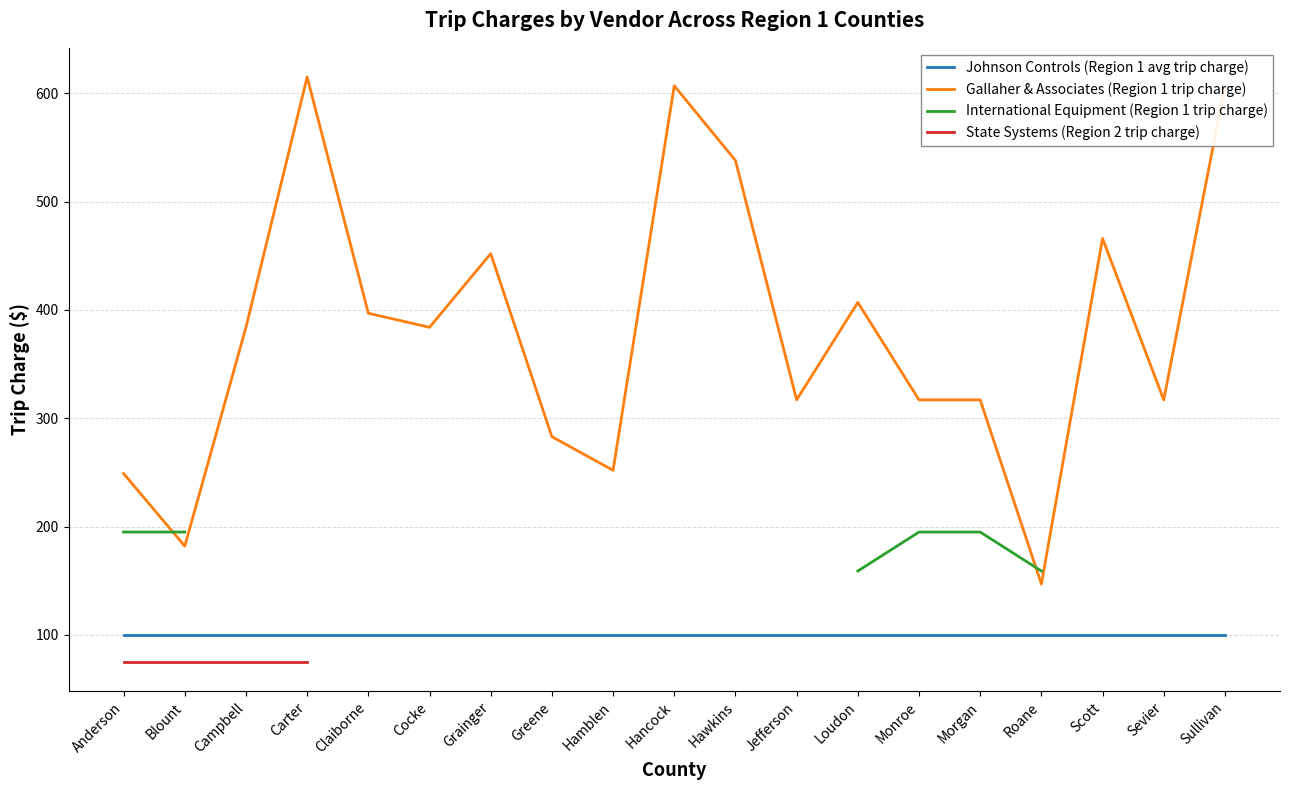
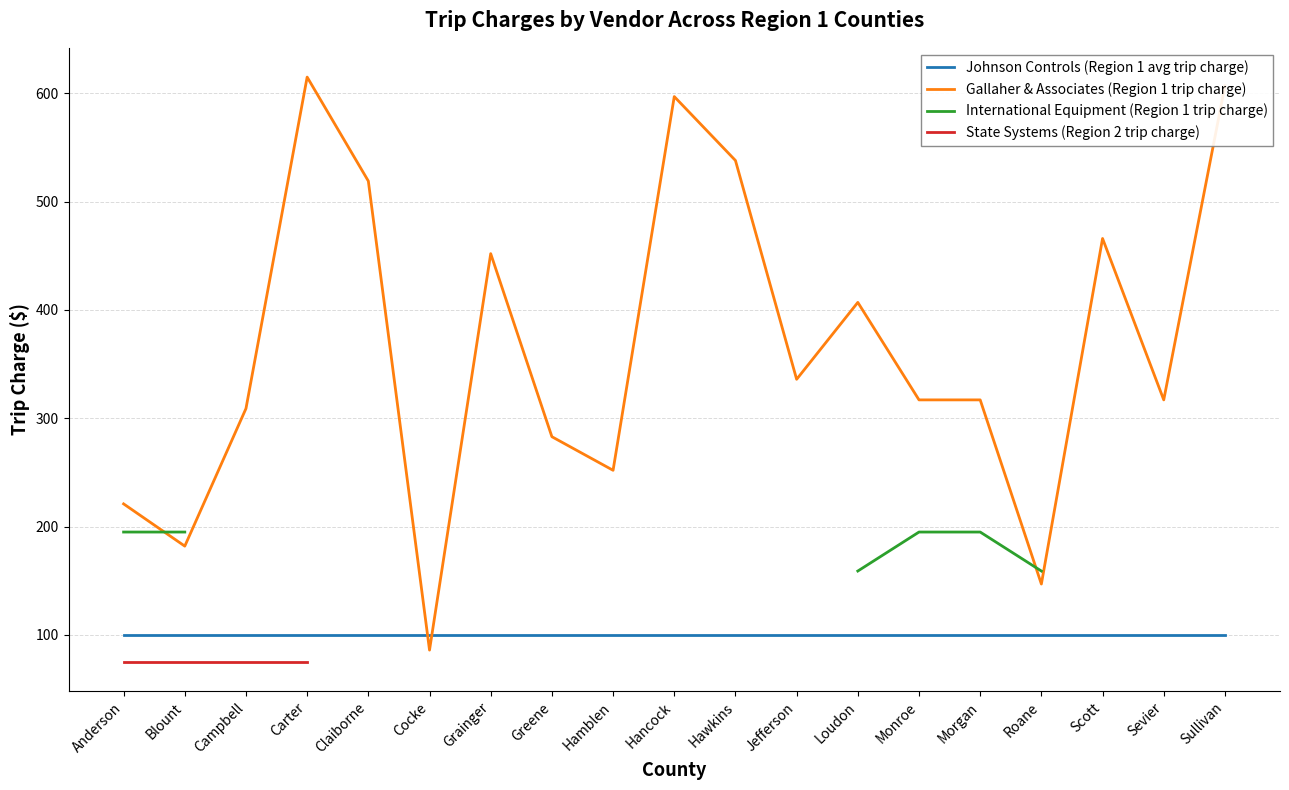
Gallaher & Associates (Region 1 trip charge), Anderson: 249 -> 221
Gallaher & Associates (Region 1 trip charge), Campbell: 384 -> 309
Gallaher & Associates (Region 1 trip charge), Claiborne: 397 -> 519
Gallaher & Associates (Region 1 trip charge), Cocke: 384 -> 86
Gallaher & Associates (Region 1 trip charge), Hancock: 607 -> 597
Gallaher & Associates (Region 1 trip charge), Jefferson: 317 -> 336
